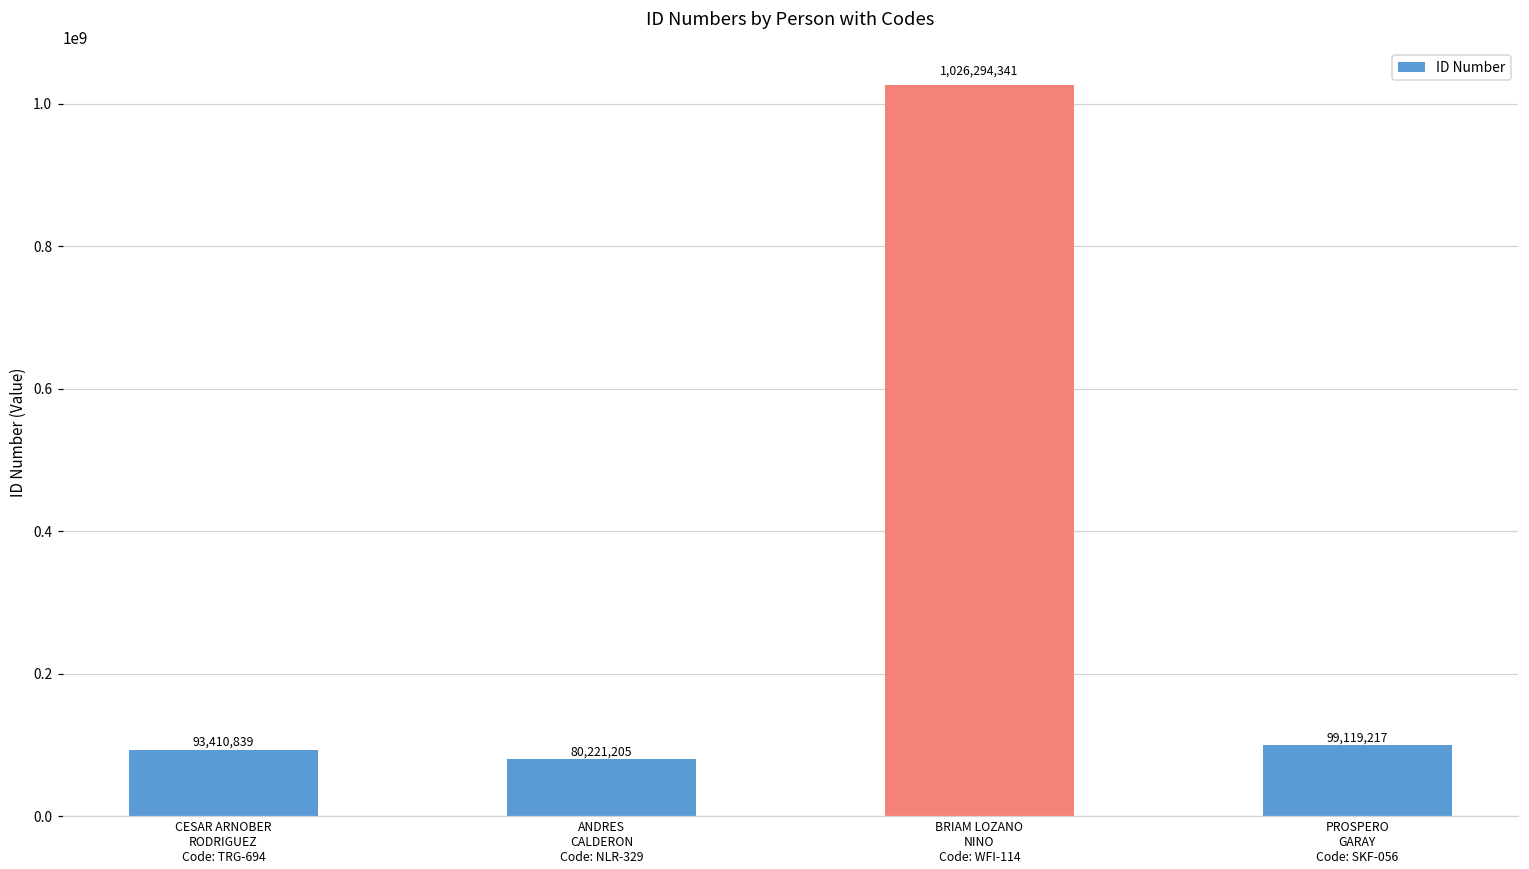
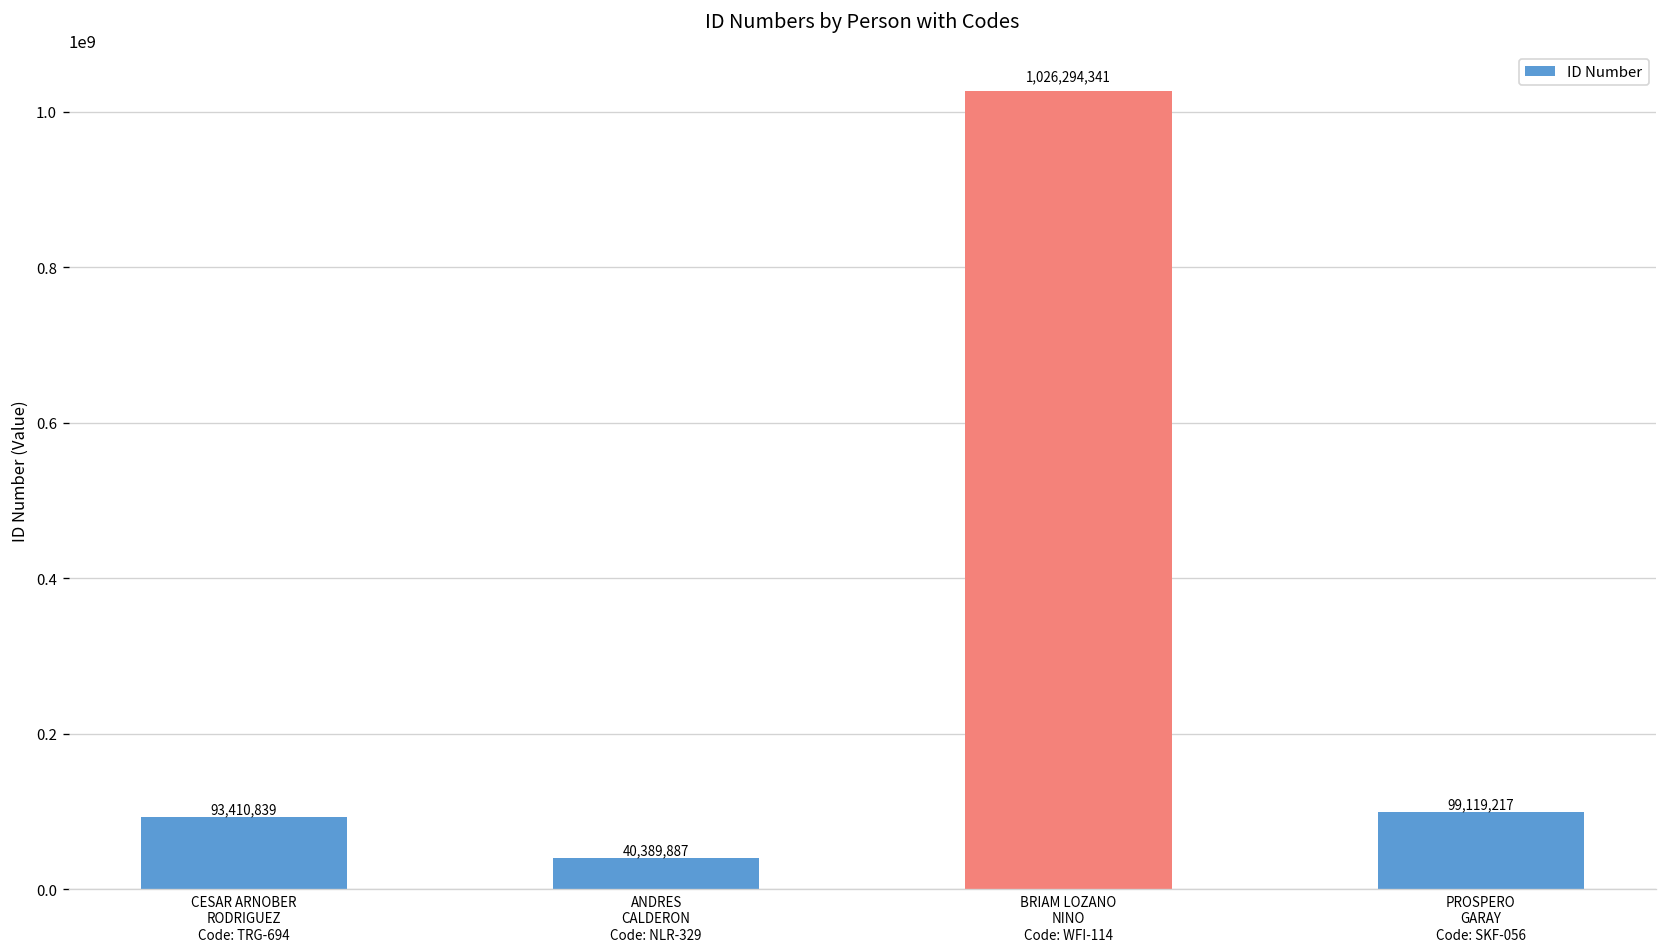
ANDRES CALDERON Code: NLR-329: 80,221,205 -> 40,389,887
